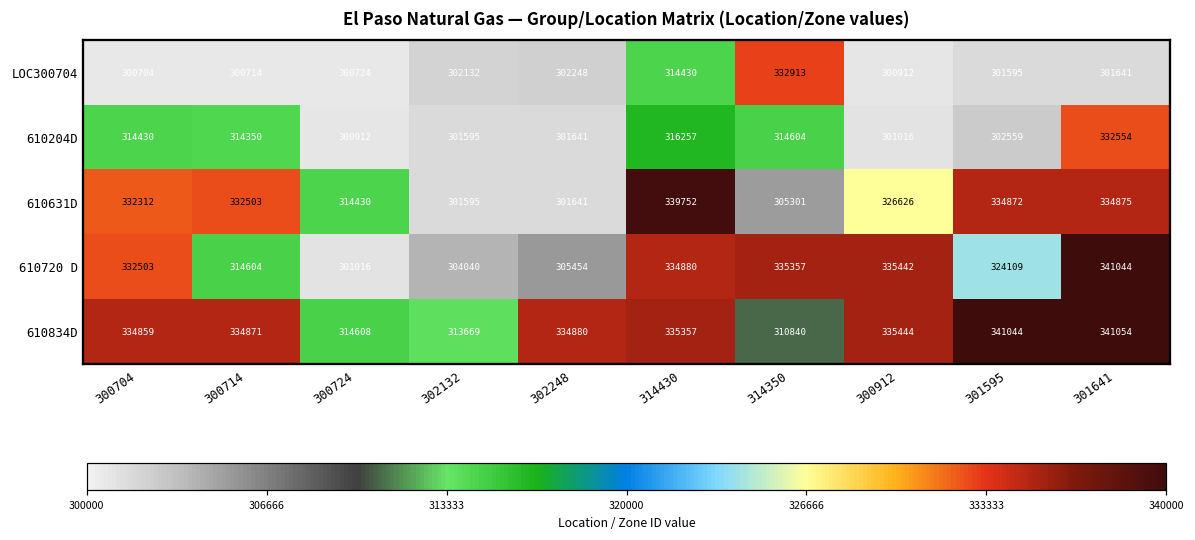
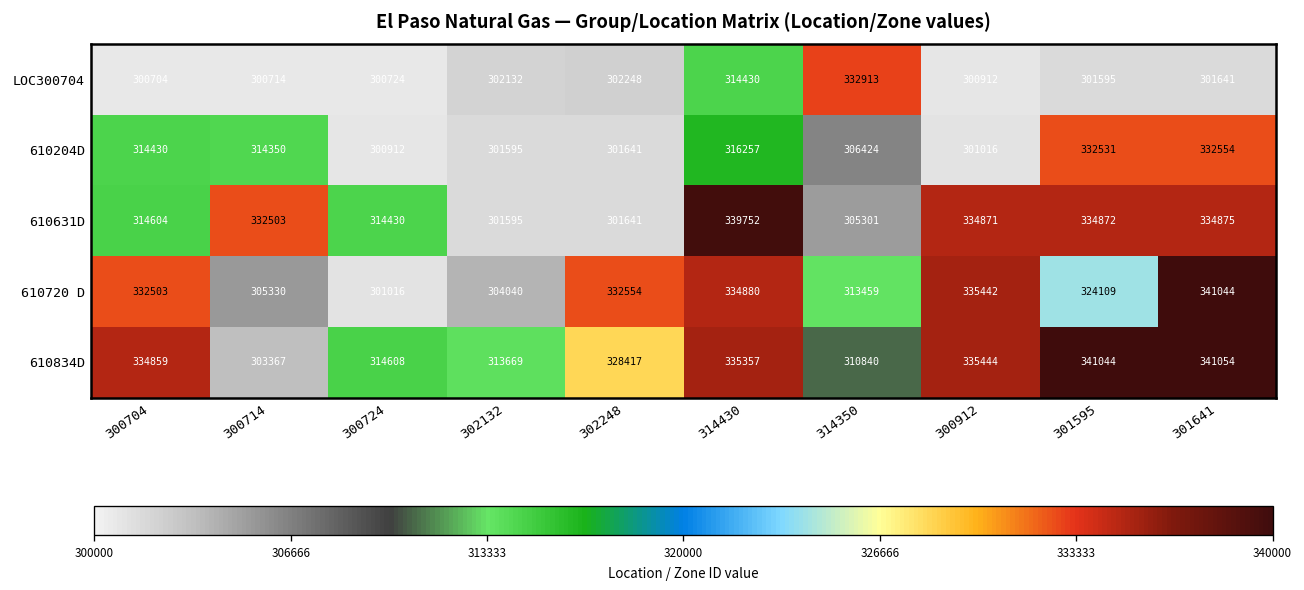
610204D, 314350: 314604 -> 306424
610204D, 301595: 302559 -> 332531
610631D, 300704: 332312 -> 314604
610631D, 300912: 326626 -> 334871
610720 D, 300714: 314604 -> 305330
610720 D, 302248: 305454 -> 332554
610720 D, 314350: 335357 -> 313459
610834D, 300714: 334871 -> 303367
610834D, 302248: 334880 -> 328417
